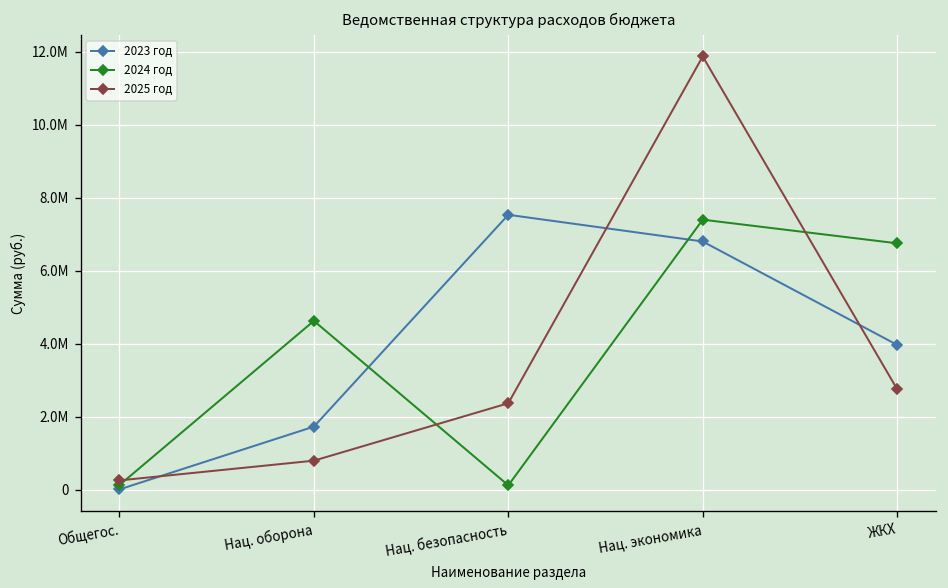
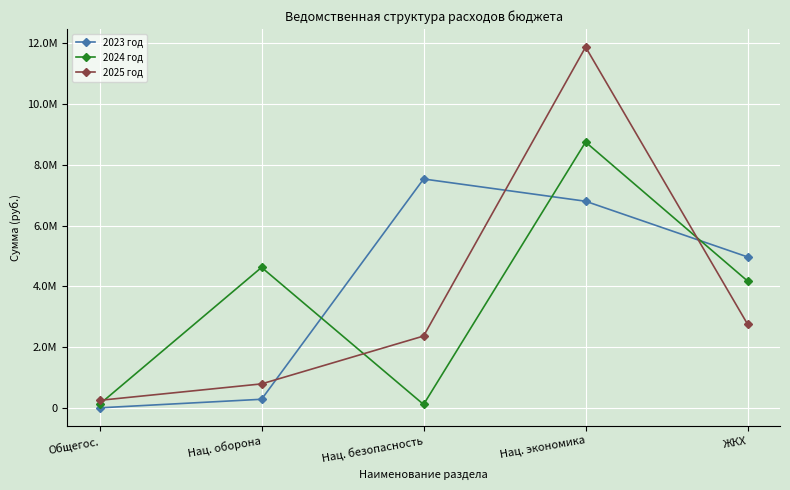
2023 год, Нац. оборона: 1700000 -> 300000
2024 год, Нац. экономика: 7400000 -> 8700000
2023 год, ЖКХ: 4000000 -> 5000000
2024 год, ЖКХ: 6800000 -> 4200000
